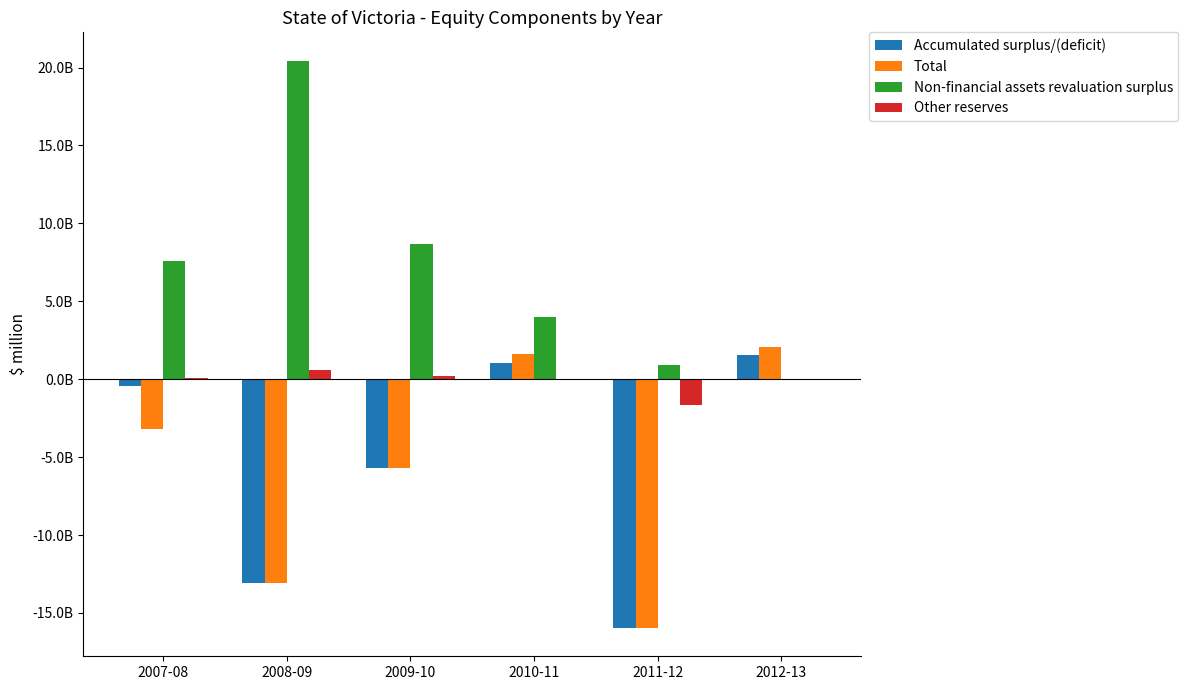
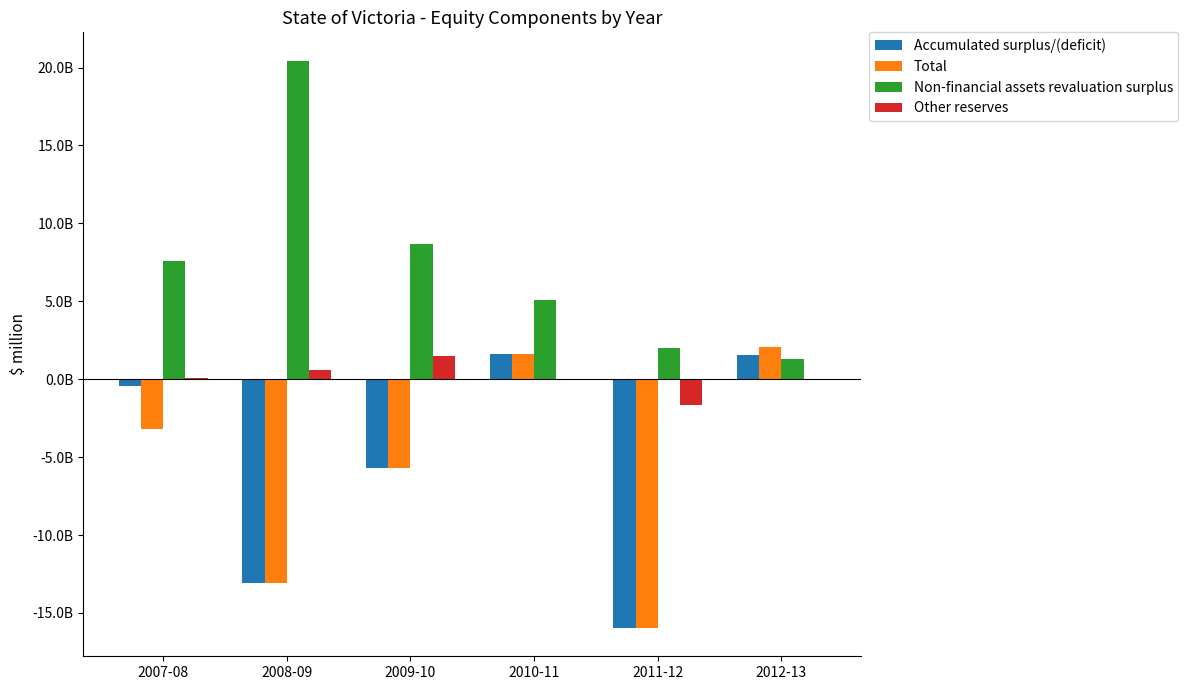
Other reserves, 2009-10: 200000000 -> 1500000000
Accumulated surplus/(deficit), 2010-11: 1000000000 -> 1600000000
Non-financial assets revaluation surplus, 2010-11: 4000000000 -> 5100000000
Non-financial assets revaluation surplus, 2011-12: 900000000 -> 2000000000
Non-financial assets revaluation surplus, 2012-13: 0 -> 1300000000
